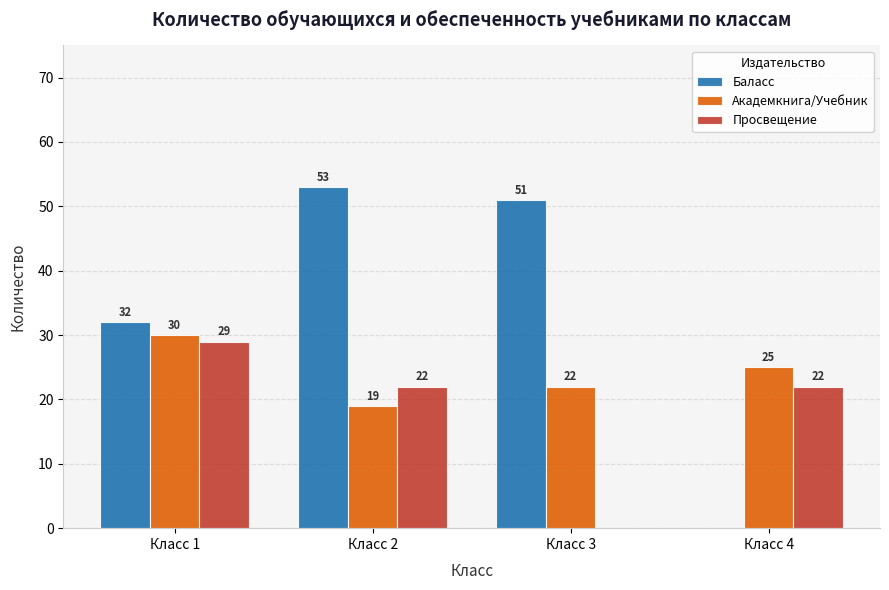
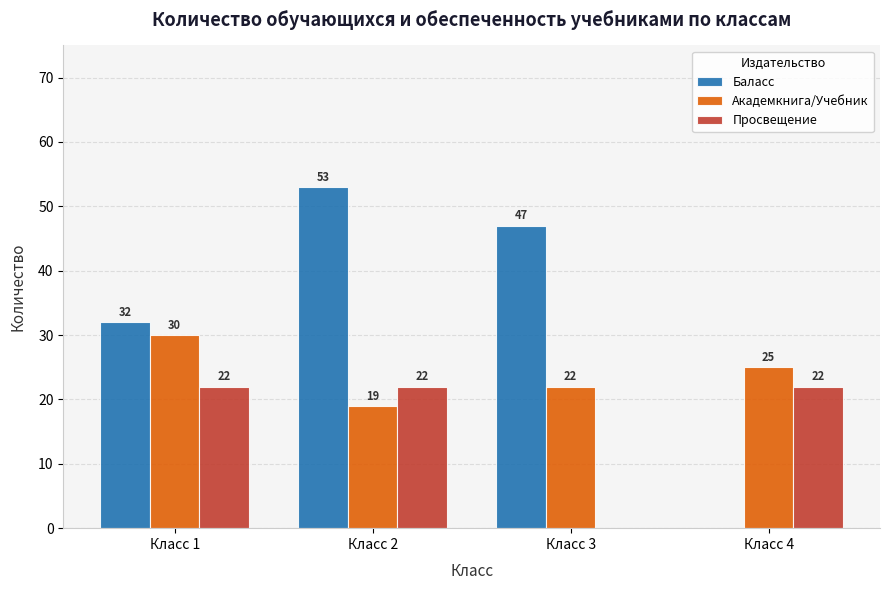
Просвещение, Класс 1: 29 -> 22
Баласс, Класс 3: 51 -> 47
